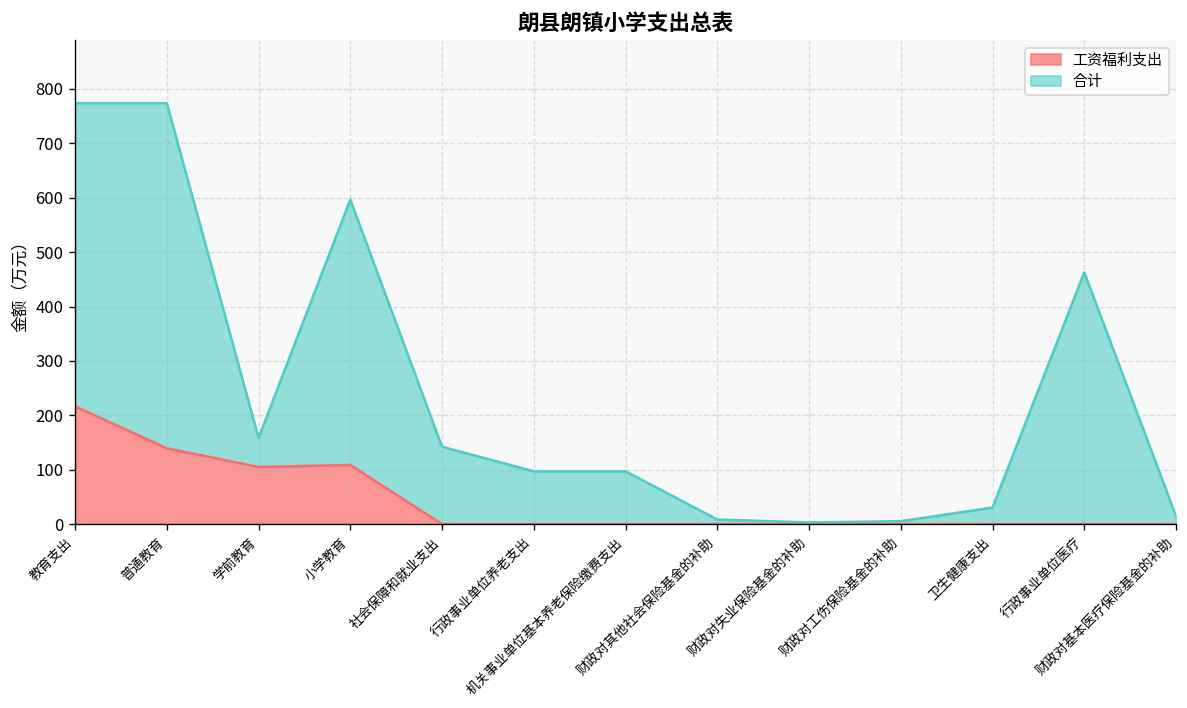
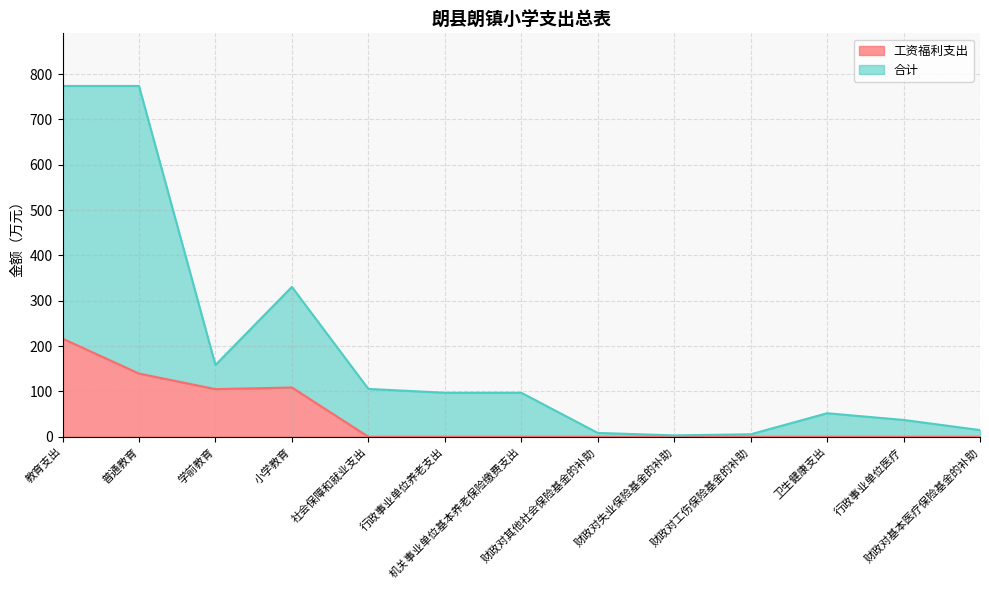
合计, 小学教育: 600 -> 330
合计, 社会保障和就业支出: 140 -> 110
合计, 卫生健康支出: 30 -> 50
合计, 行政事业单位医疗: 460 -> 40
